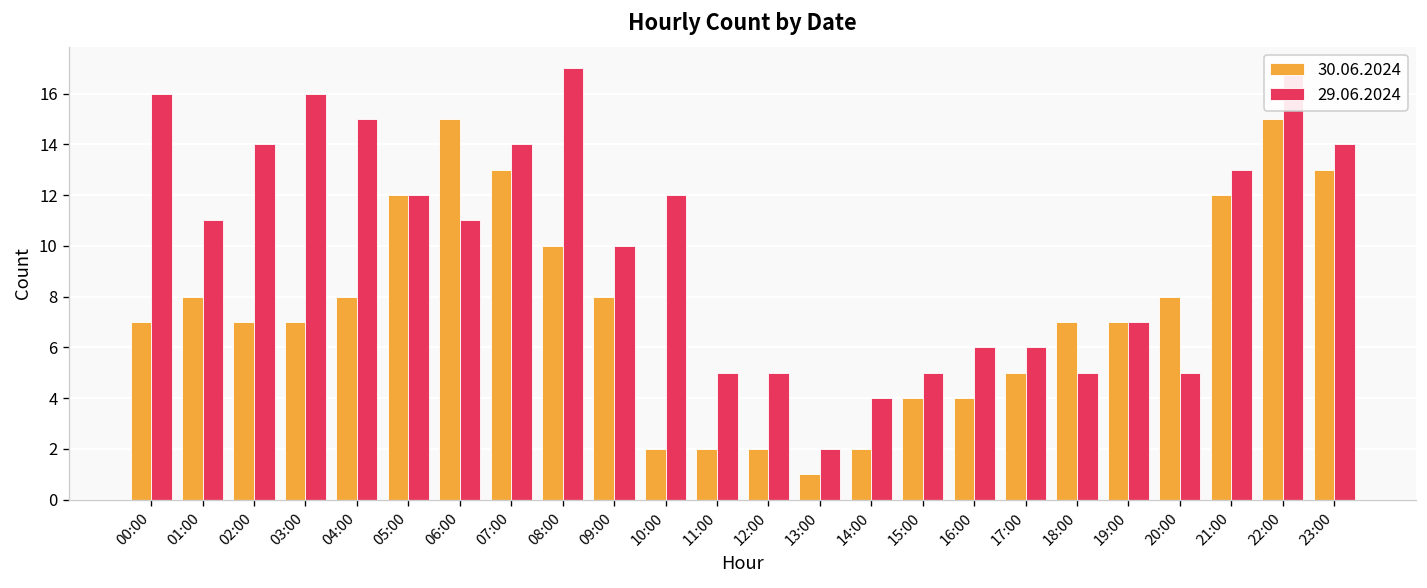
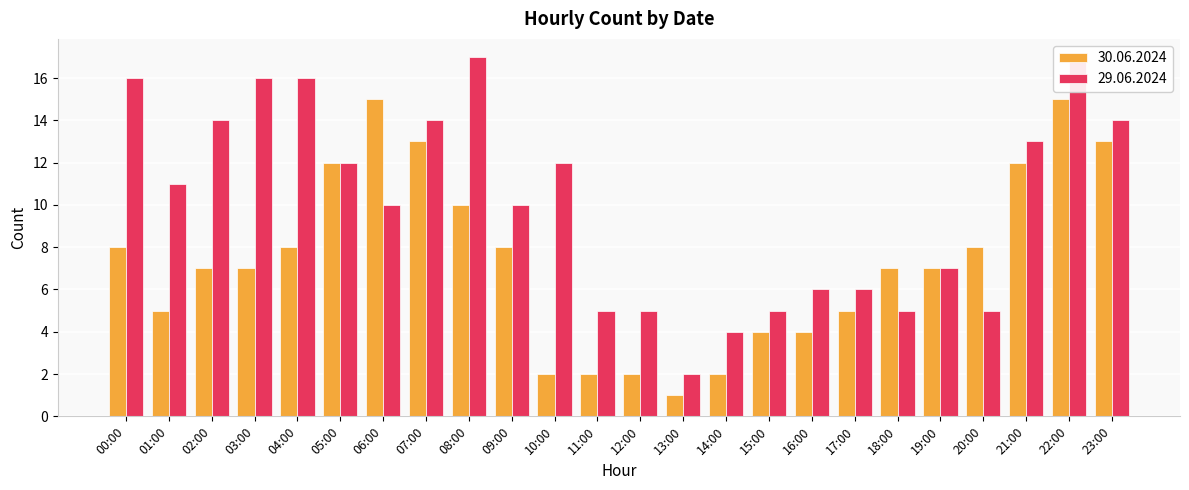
30.06.2024, 00:00: 7 -> 8
30.06.2024, 01:00: 8 -> 5
29.06.2024, 04:00: 15 -> 16
29.06.2024, 06:00: 11 -> 10
